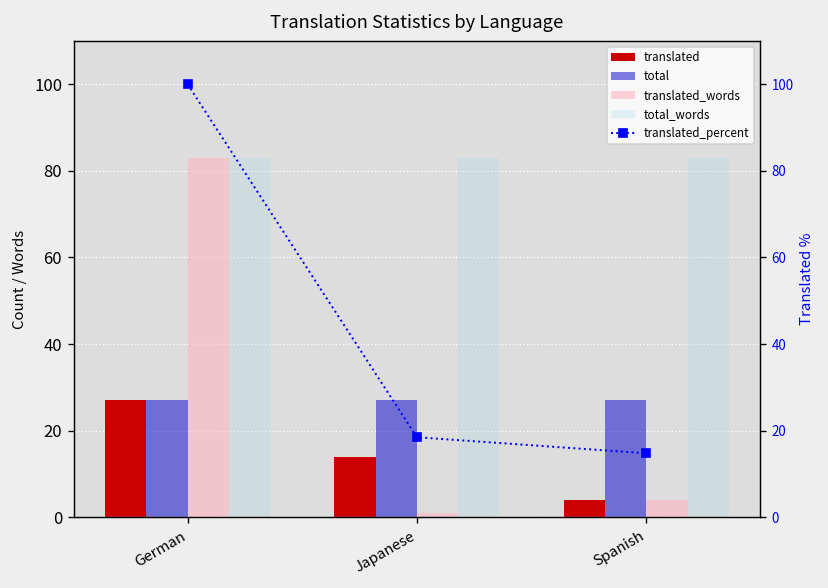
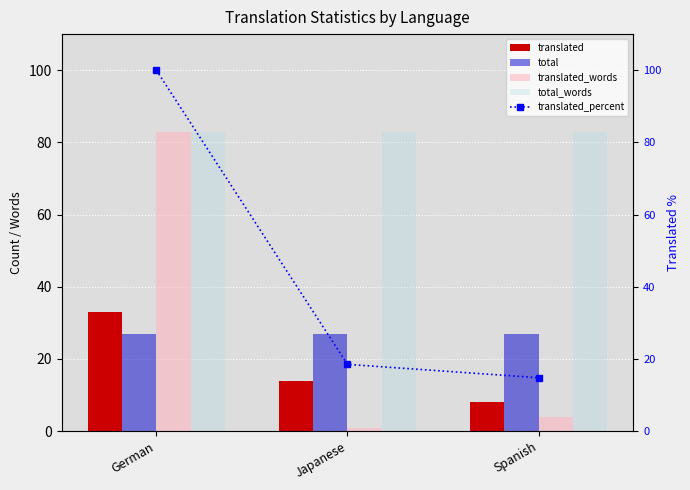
translated, German: 27 -> 33
translated, Spanish: 4 -> 8
